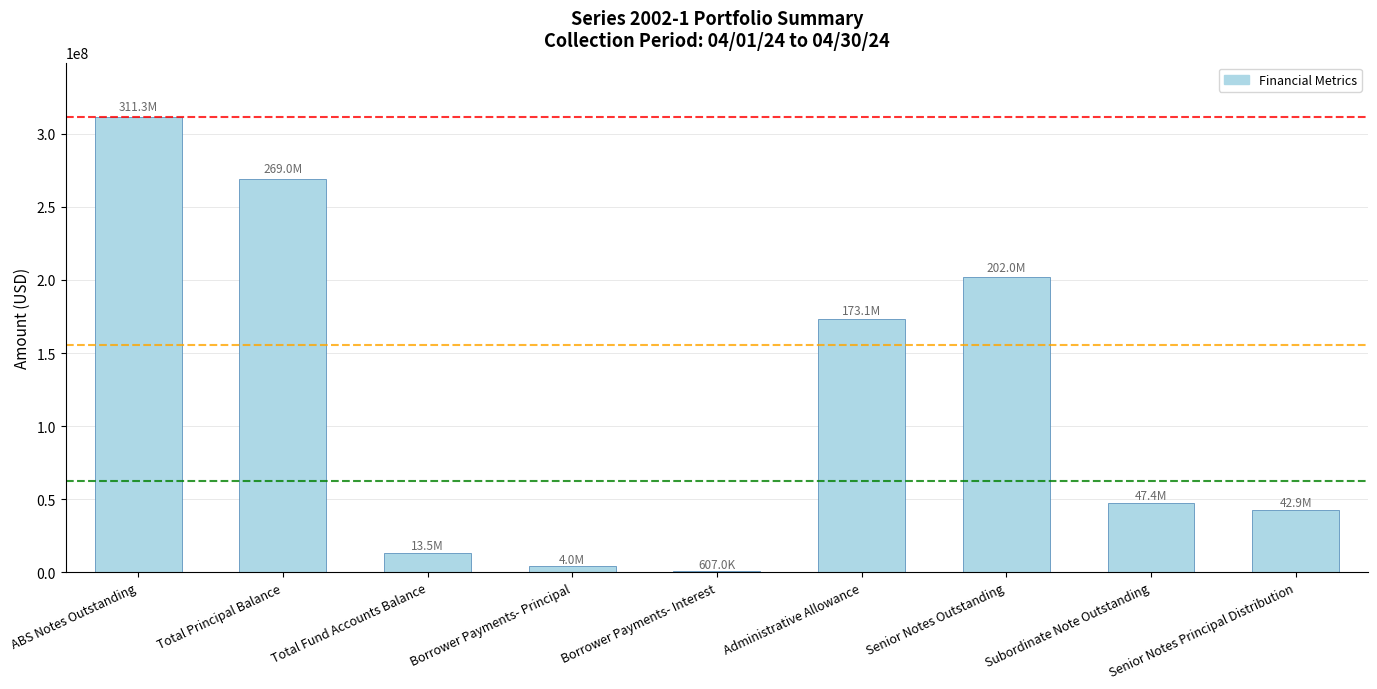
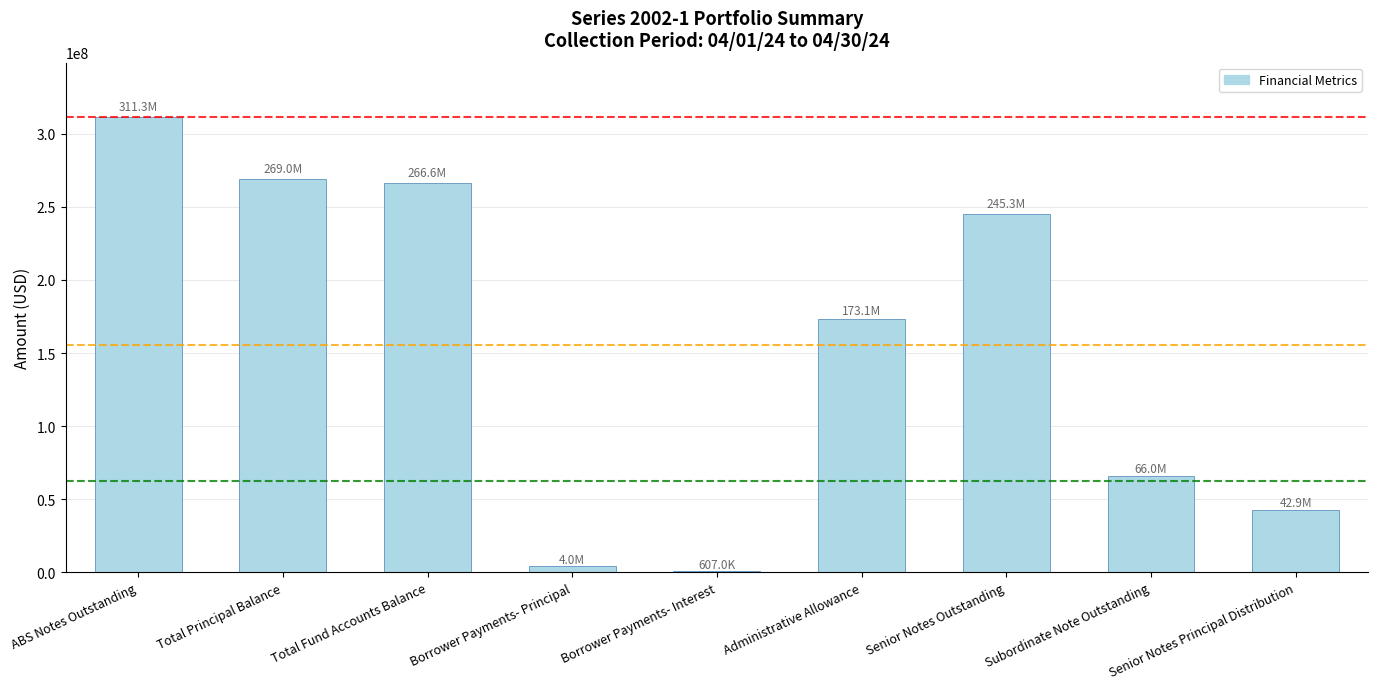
Total Fund Accounts Balance: 13.5M -> 266.6M
Senior Notes Outstanding: 202.0M -> 245.3M
Subordinate Note Outstanding: 47.4M -> 66.0M
